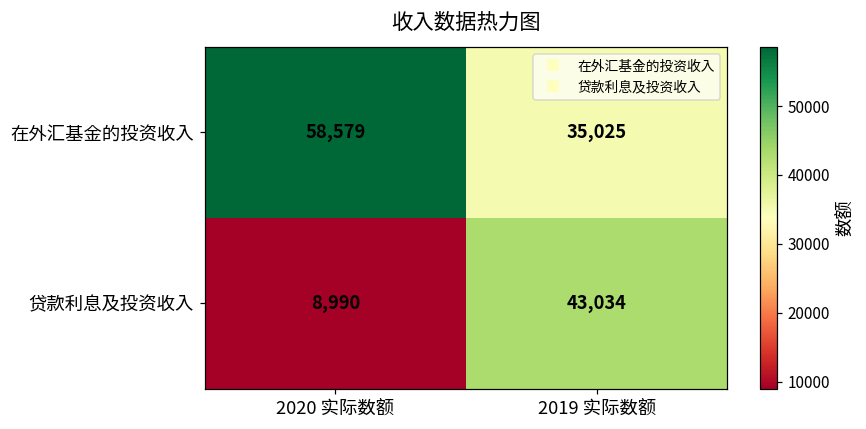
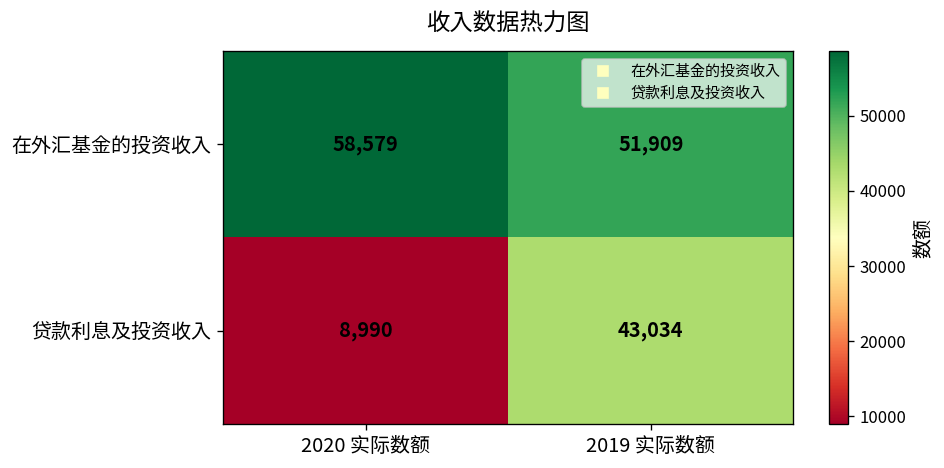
在外汇基金的投资收入, 2019 实际数额: 35,025 -> 51,909
